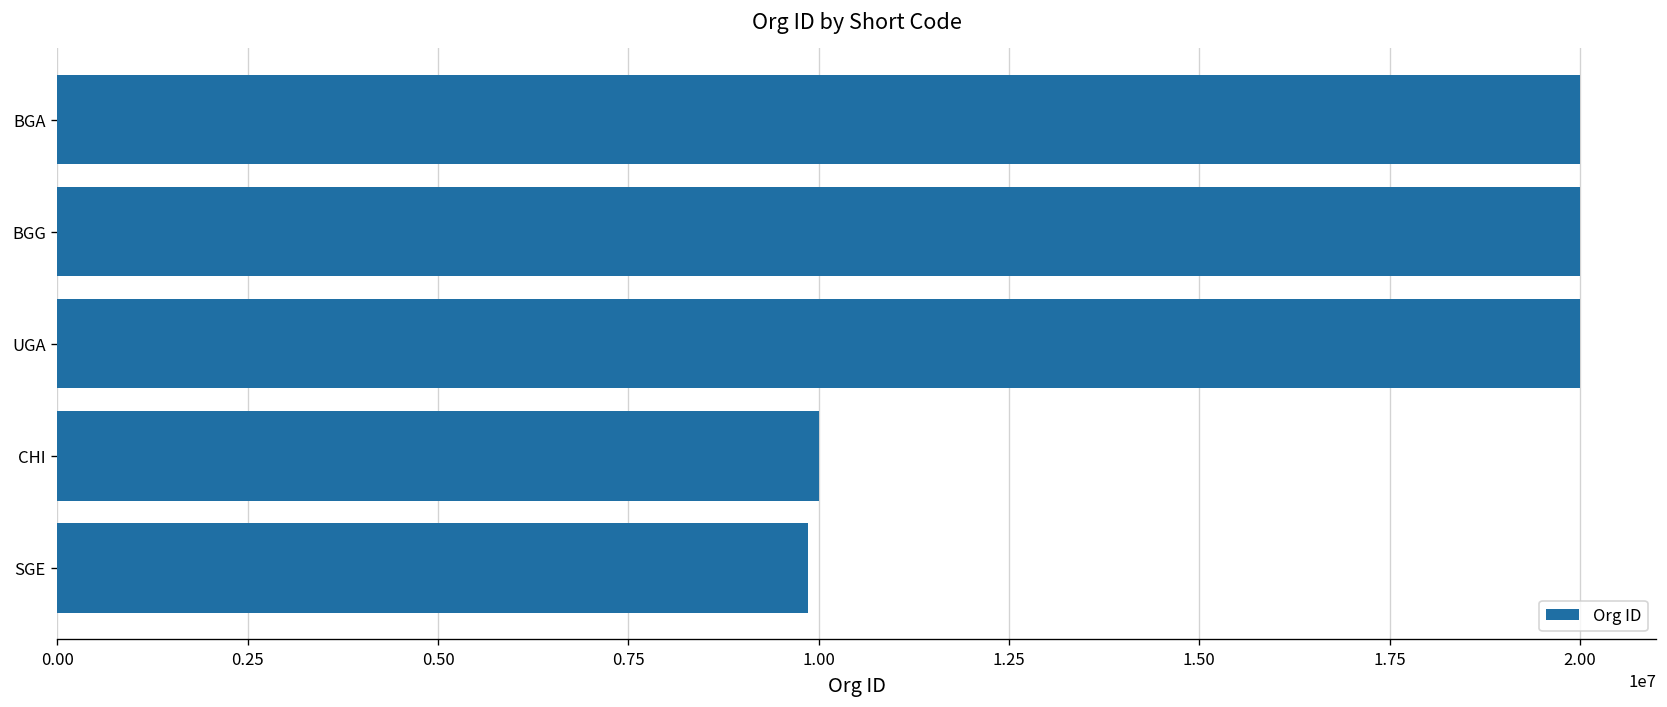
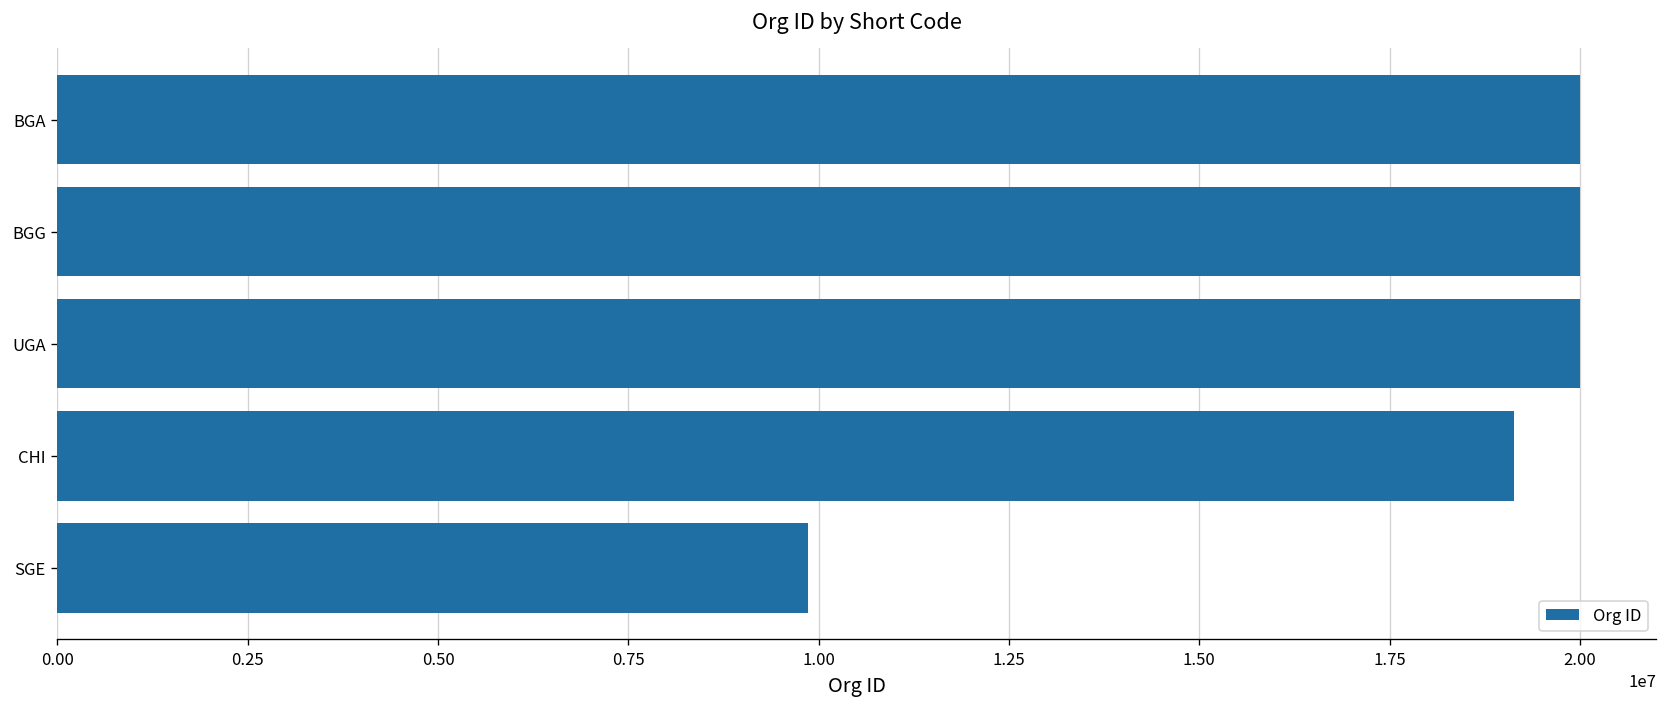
CHI: 10000000 -> 19100000
